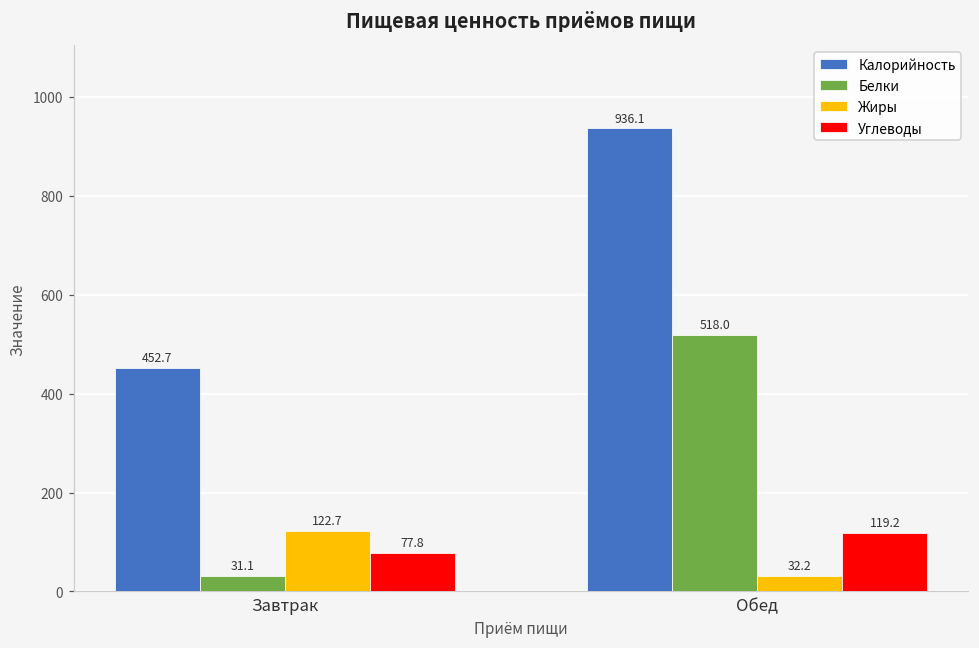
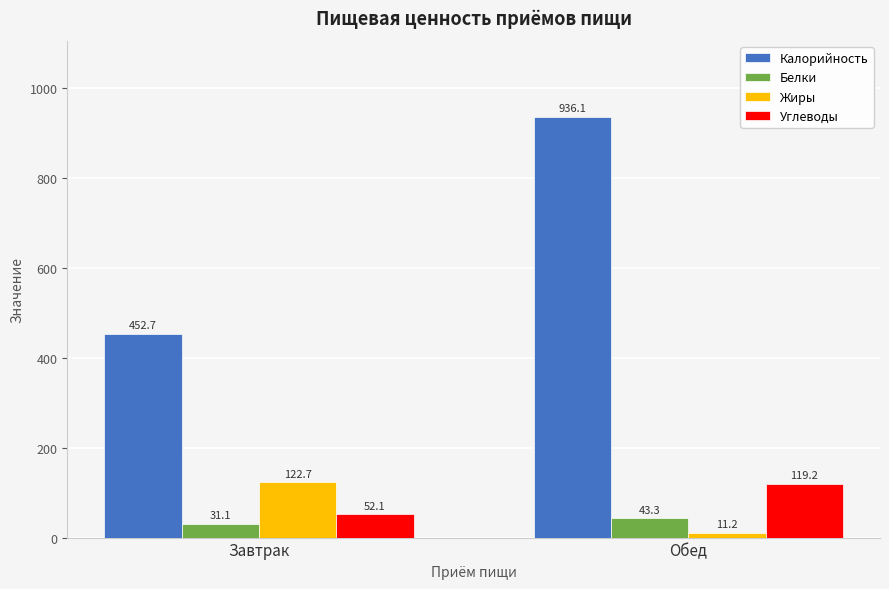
Углеводы, Завтрак: 77.8 -> 52.1
Белки, Обед: 518.0 -> 43.3
Жиры, Обед: 32.2 -> 11.2
